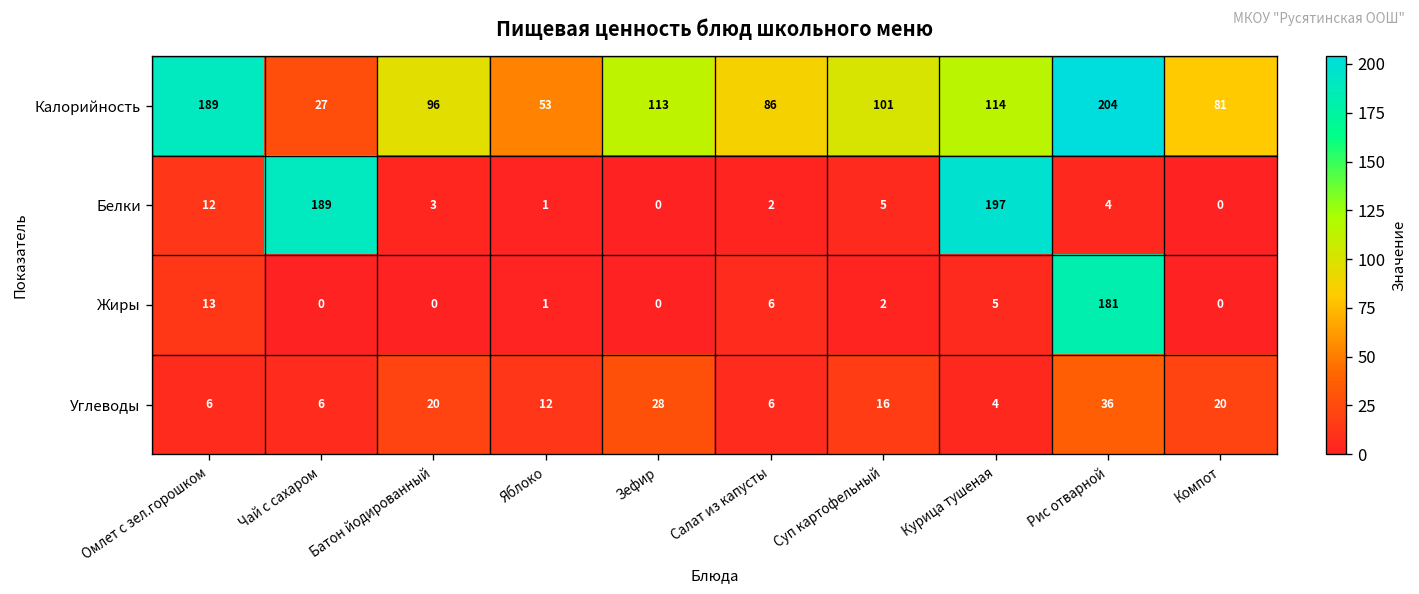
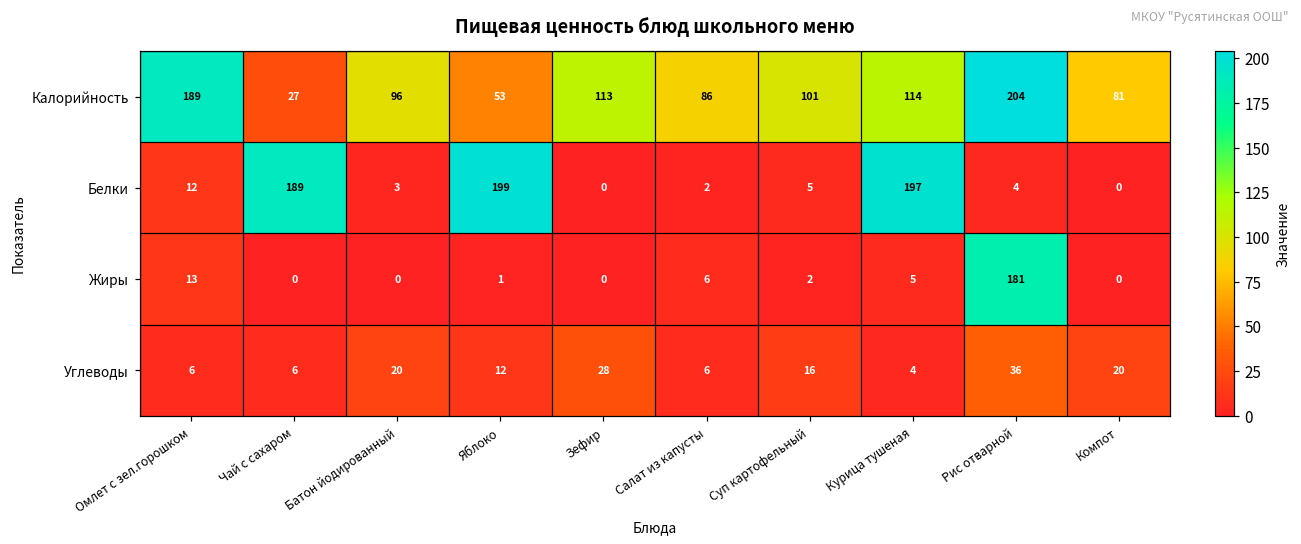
Белки, Яблоко: 1 -> 199
